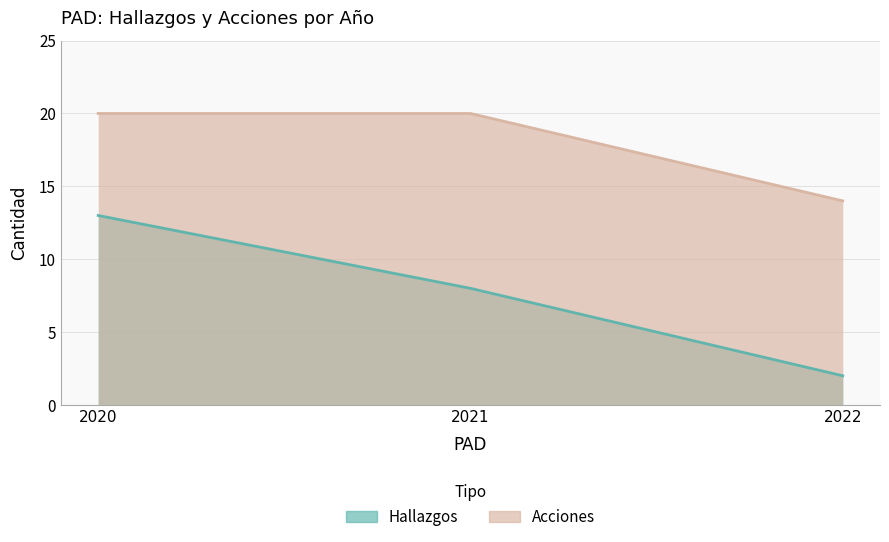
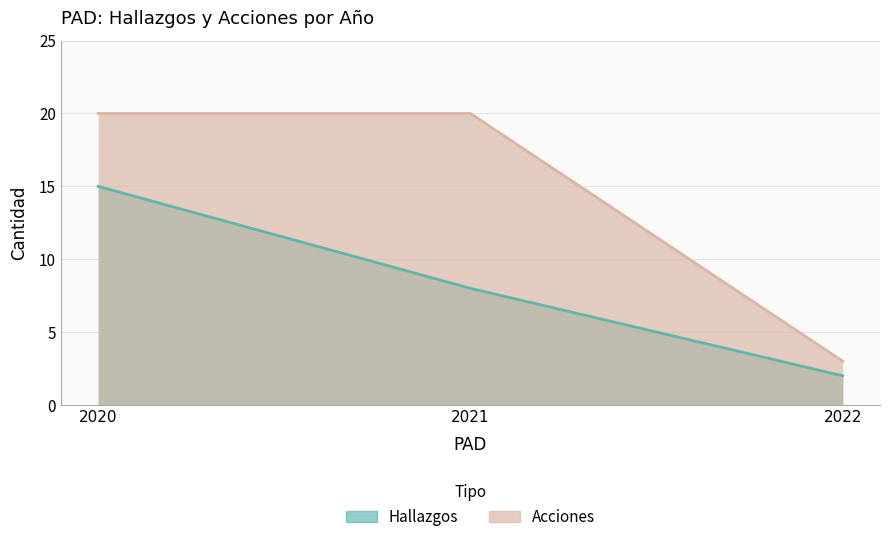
Hallazgos, 2020: 13 -> 15
Acciones, 2022: 14 -> 3
